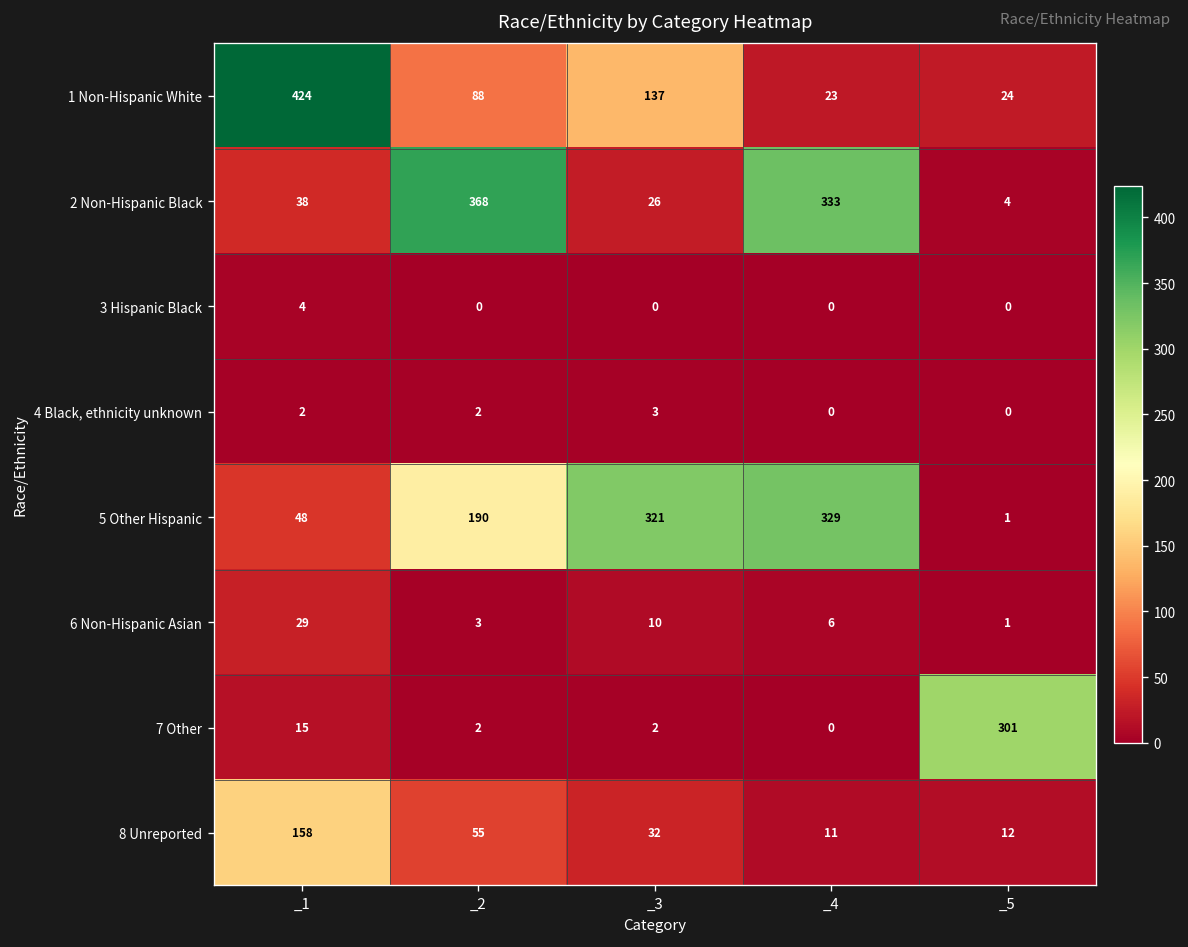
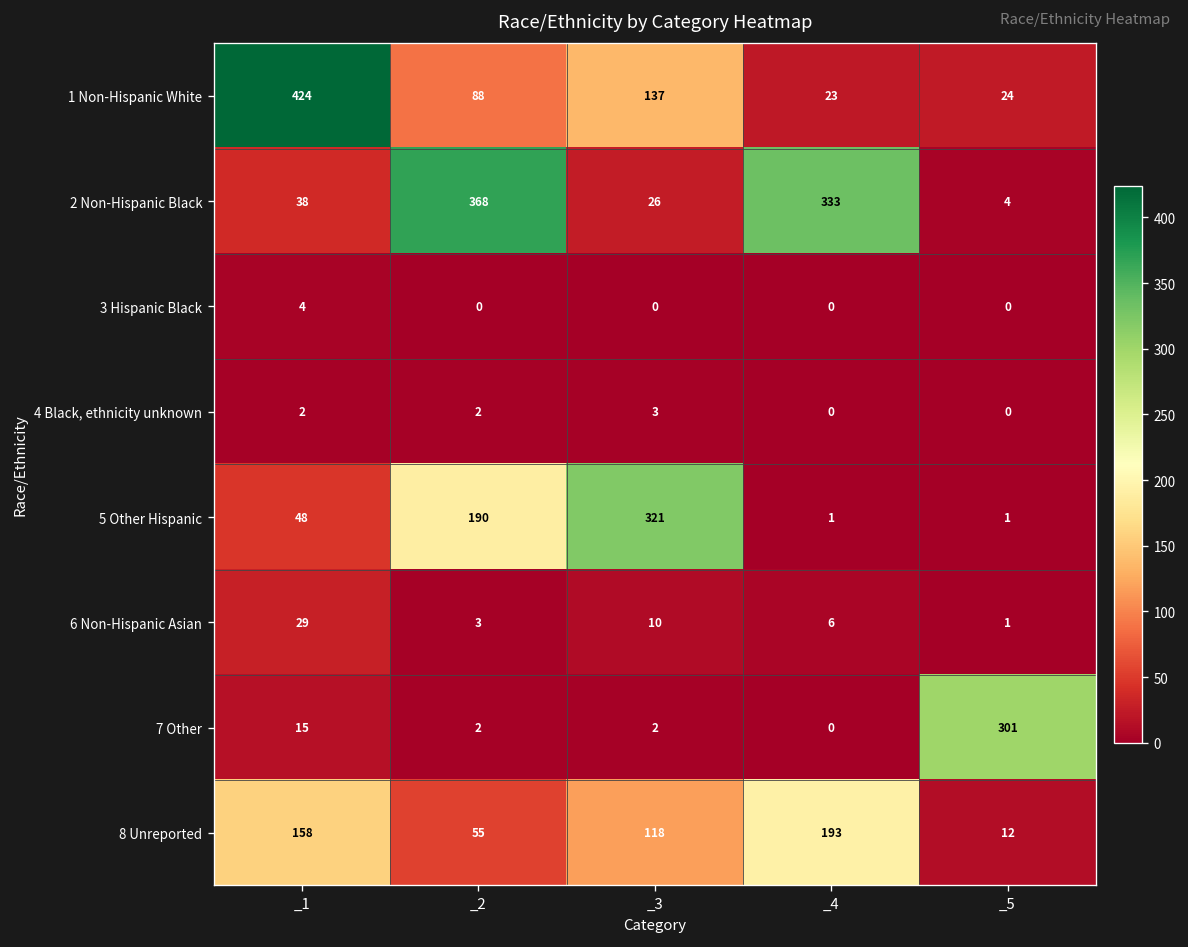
5 Other Hispanic, _4: 329 -> 1
8 Unreported, _3: 32 -> 118
8 Unreported, _4: 11 -> 193
